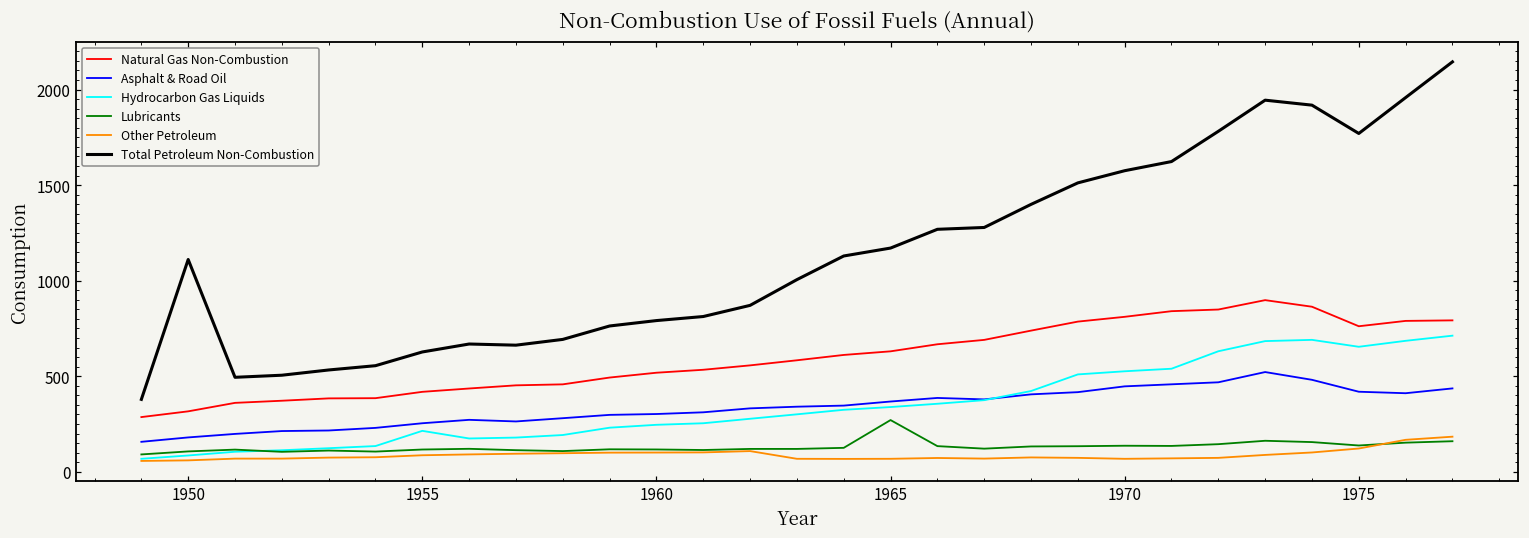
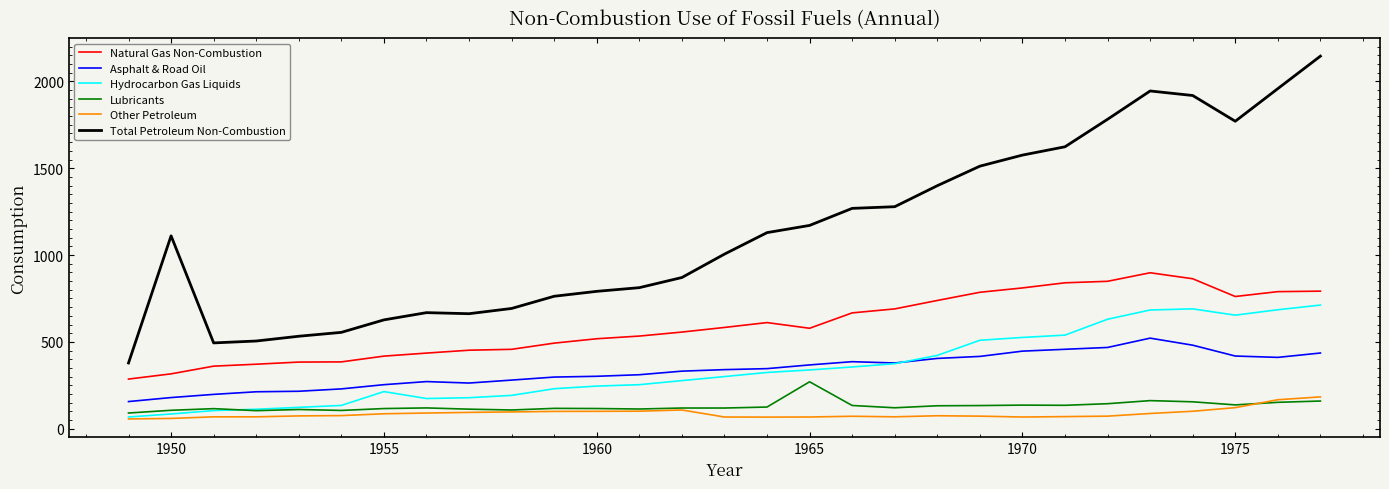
Natural Gas Non-Combustion, 1965: 630 -> 580
